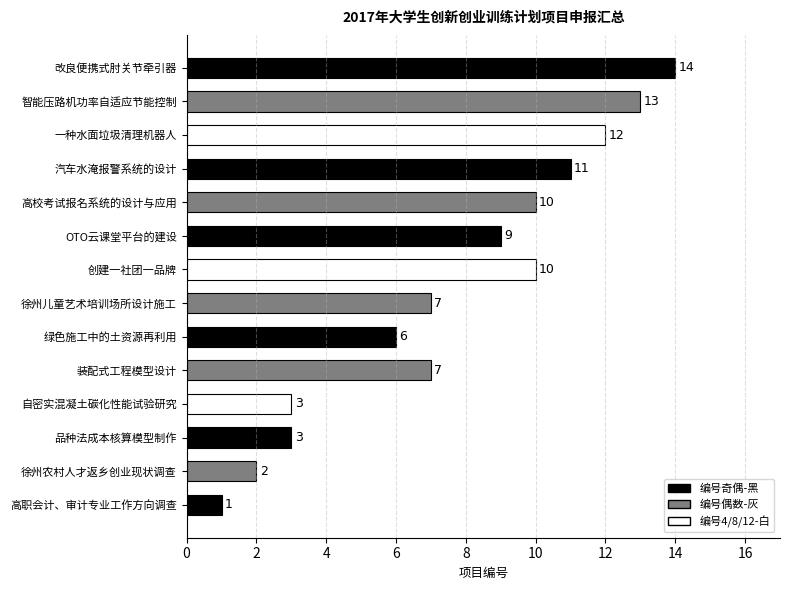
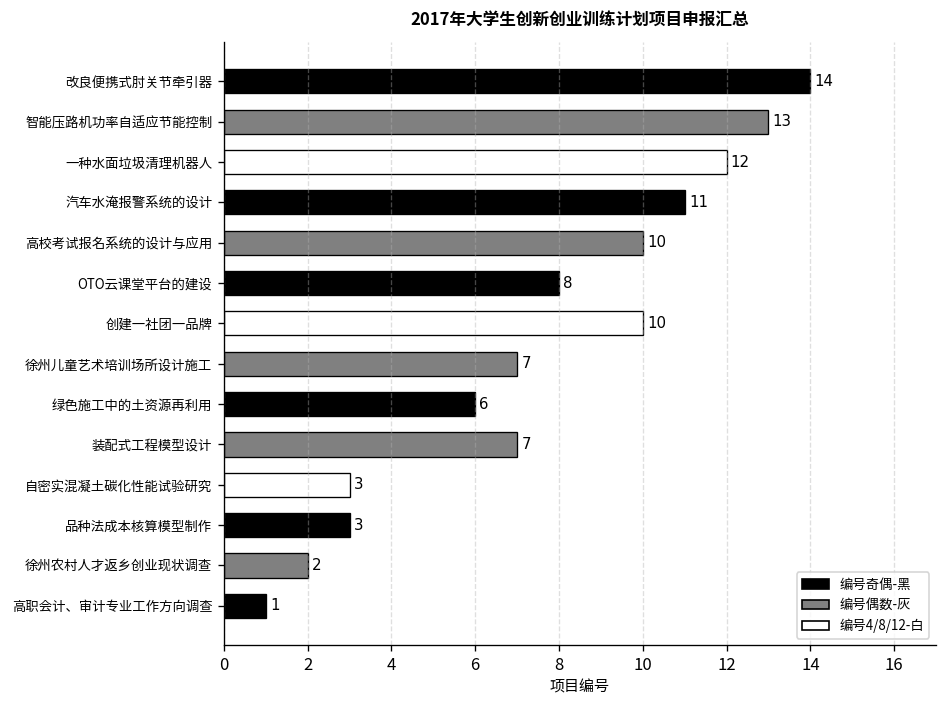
OTO云课堂平台的建设: 9 -> 8
